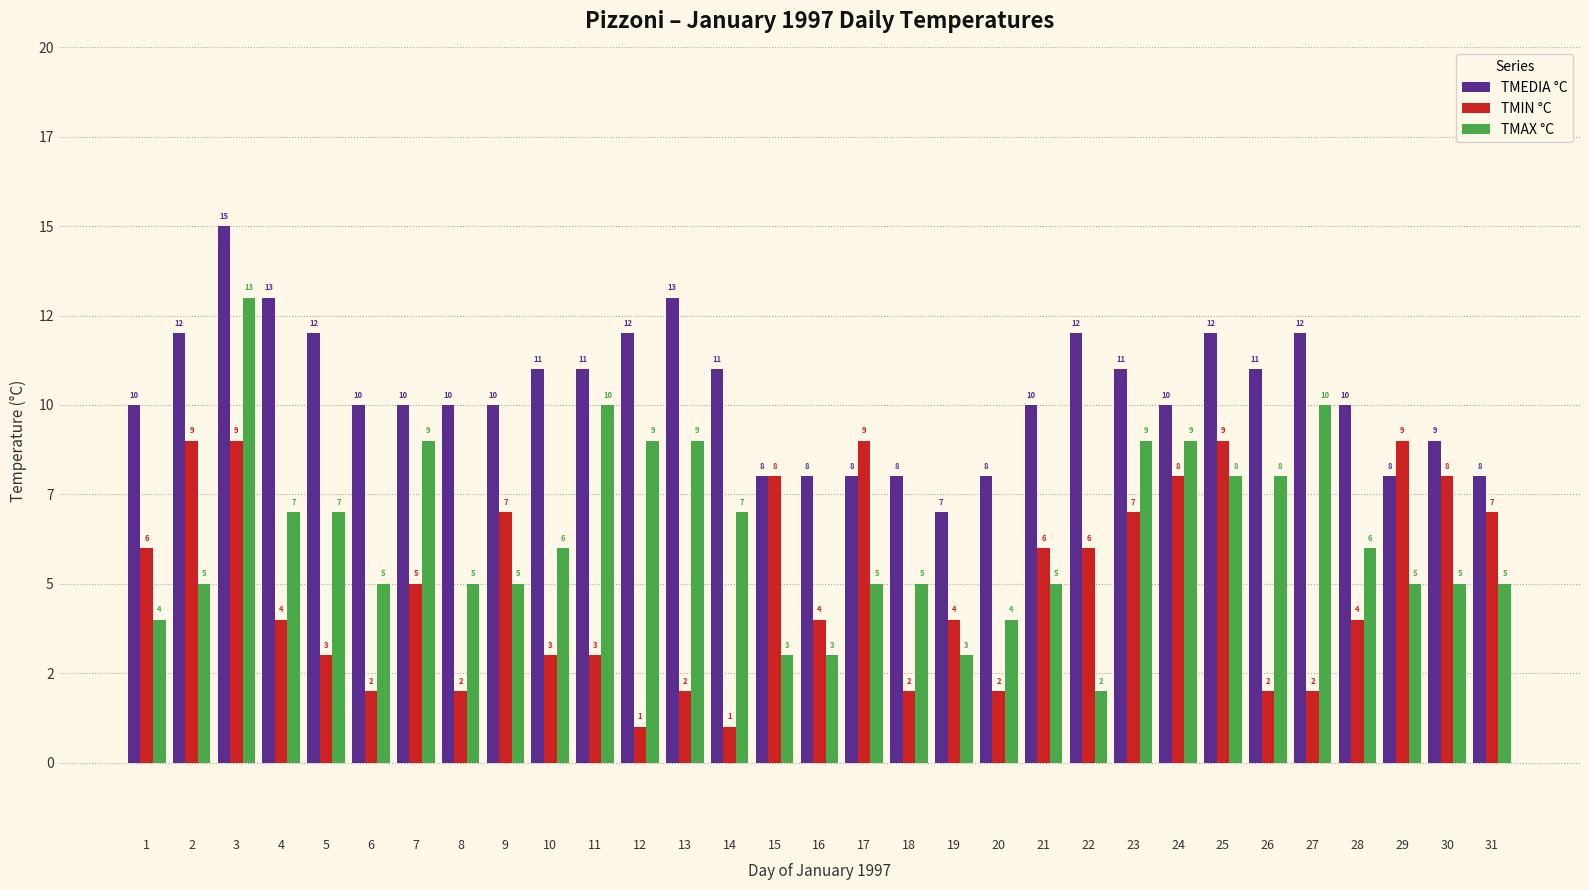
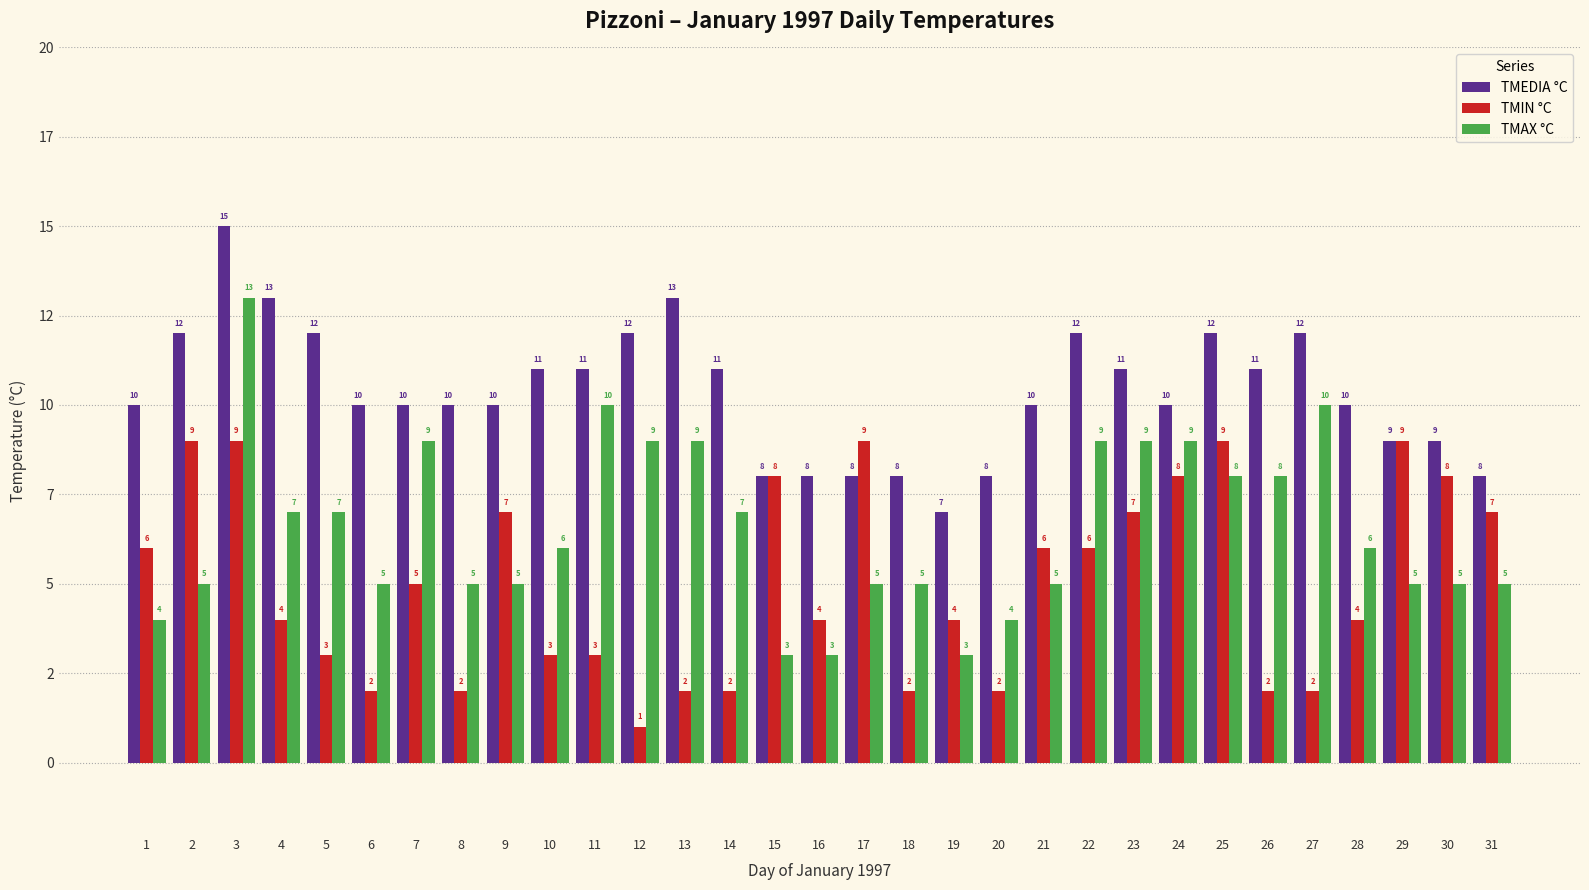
TMIN °C, 14: 1 -> 2
TMAX °C, 22: 2 -> 9
TMEDIA °C, 29: 8 -> 9
